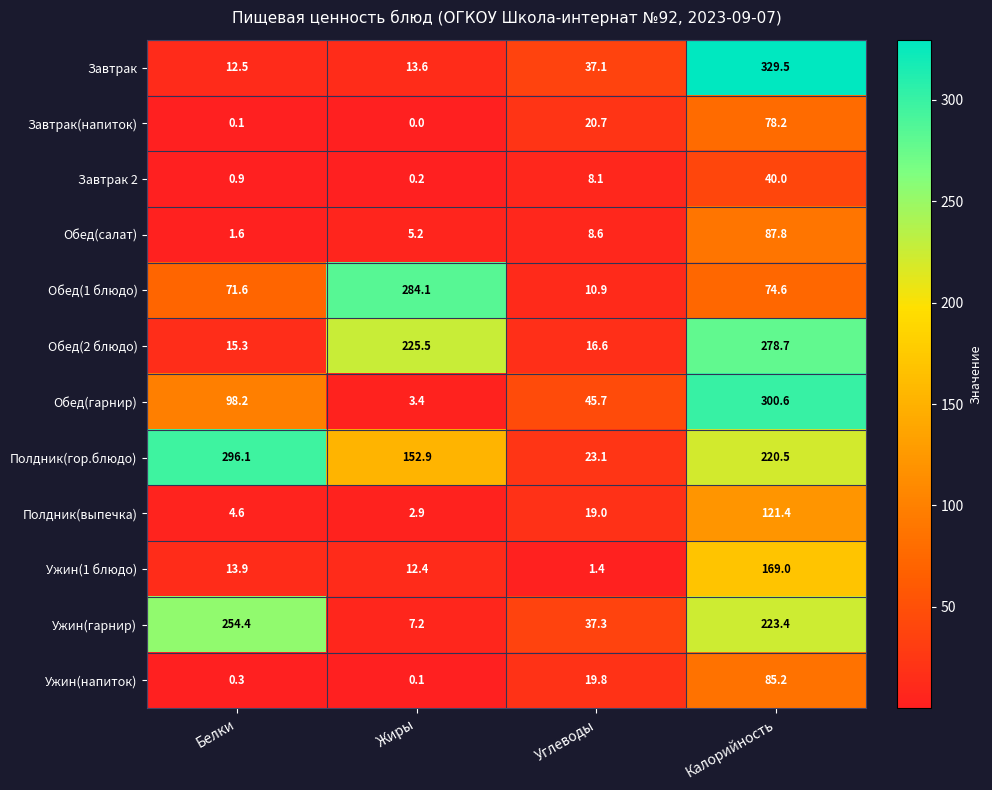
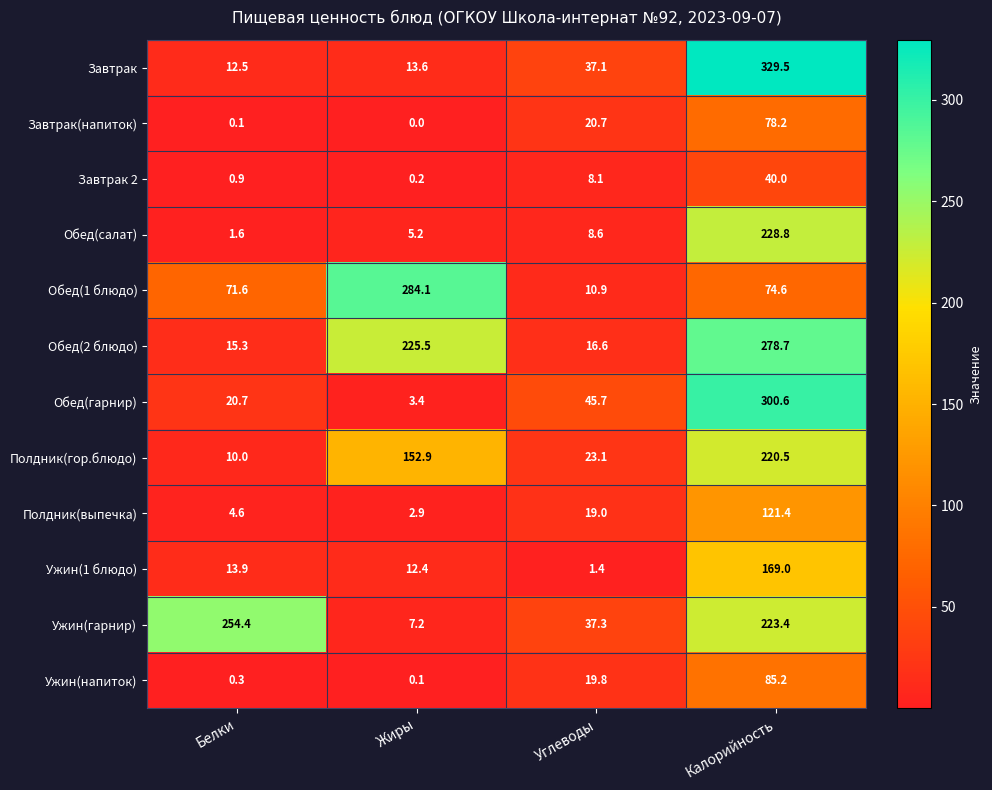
Обед(салат), Калорийность: 87.8 -> 228.8
Обед(гарнир), Белки: 98.2 -> 20.7
Полдник(гор.блюдо), Белки: 296.1 -> 10.0
